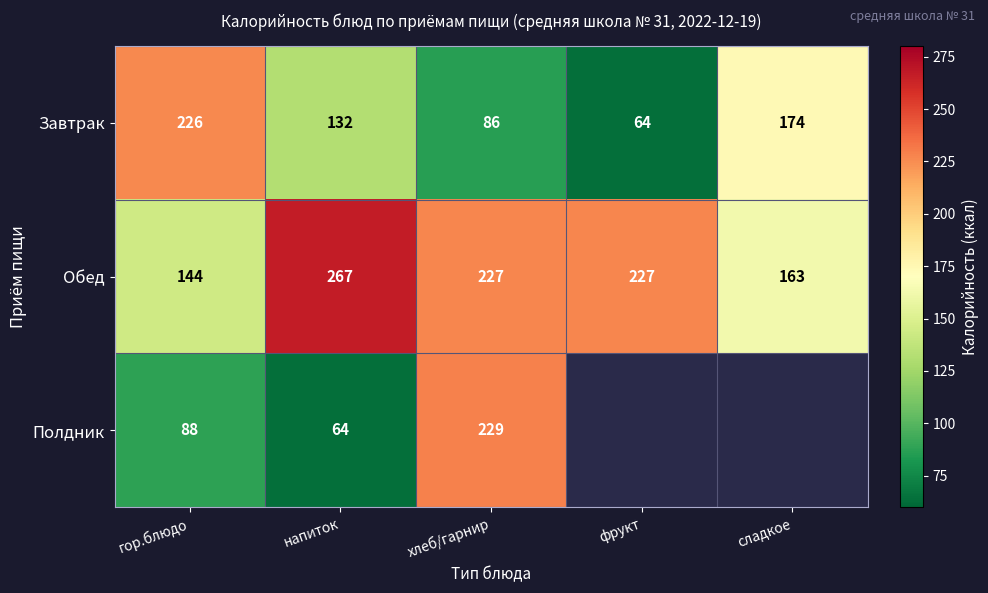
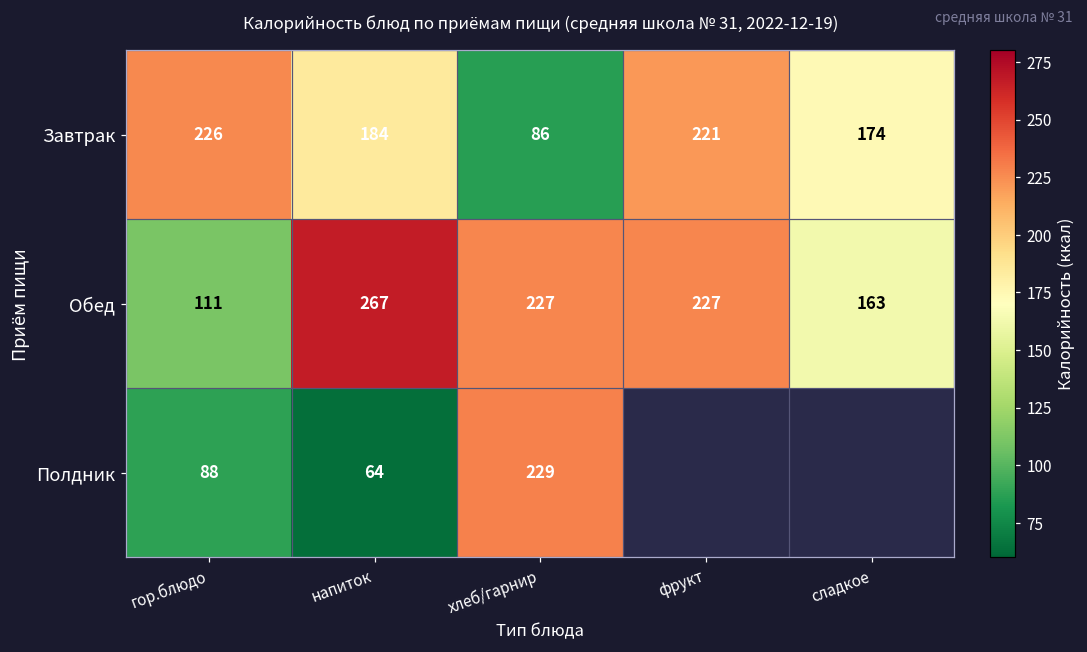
Завтрак, напиток: 132 -> 184
Завтрак, фрукт: 64 -> 221
Обед, гор.блюдо: 144 -> 111
